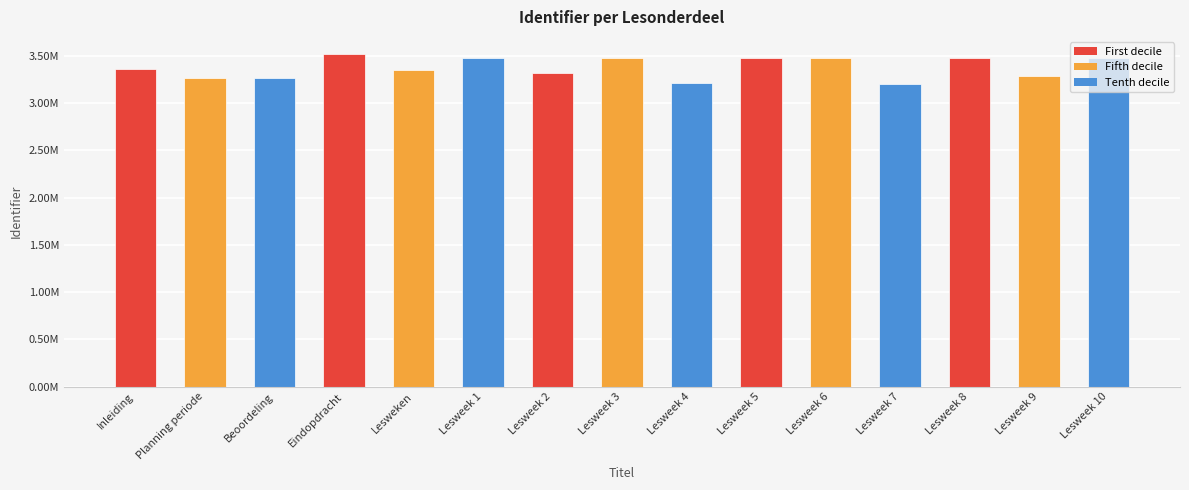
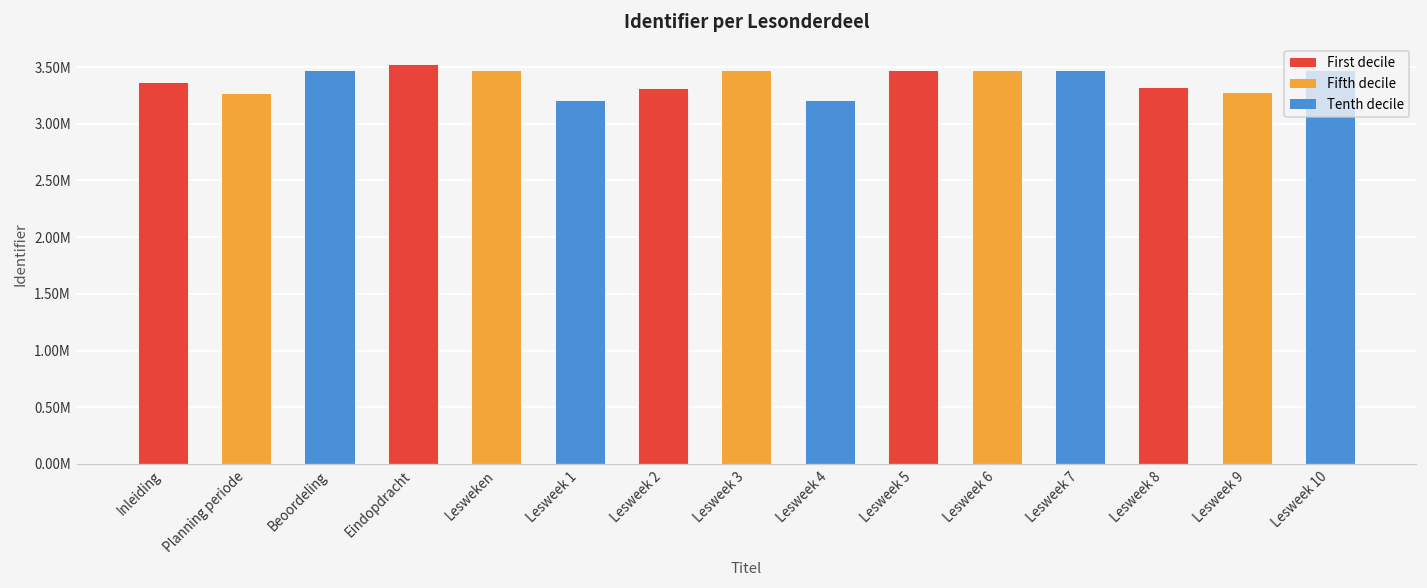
Beoordeling: 3300000 -> 3500000
Lesweken: 3400000 -> 3500000
Lesweek 1: 3500000 -> 3200000
Lesweek 7: 3200000 -> 3500000
Lesweek 8: 3500000 -> 3300000
